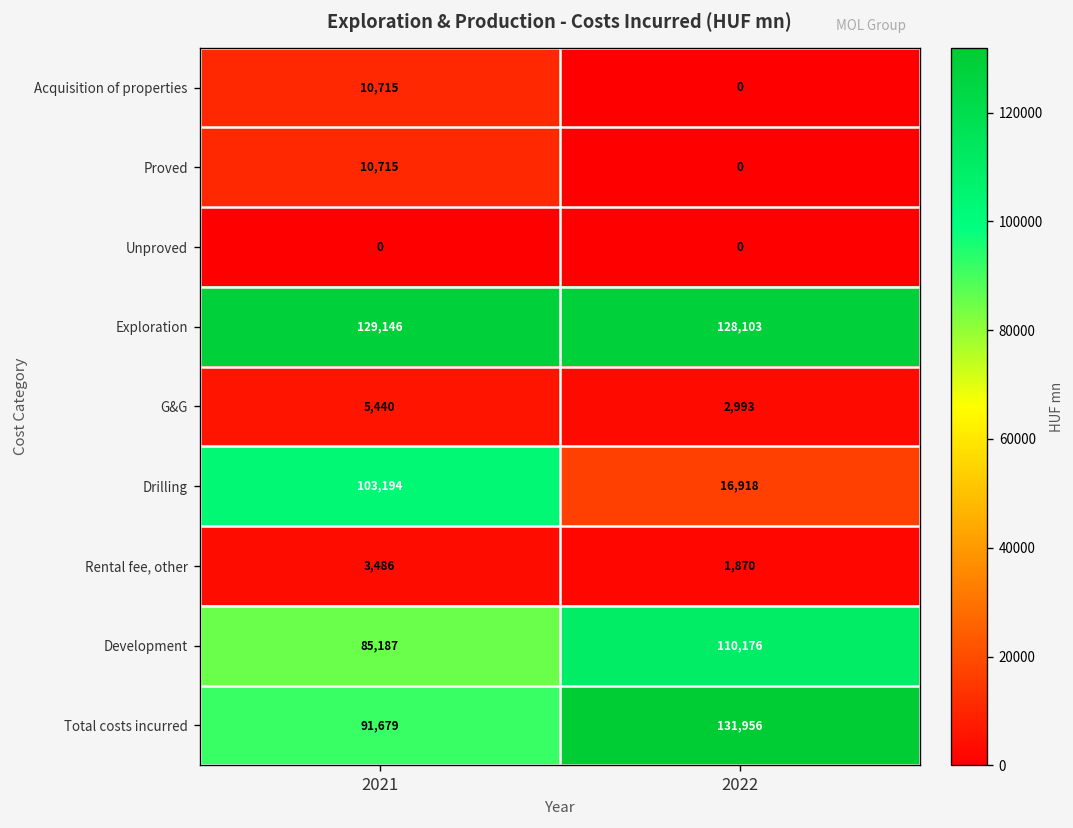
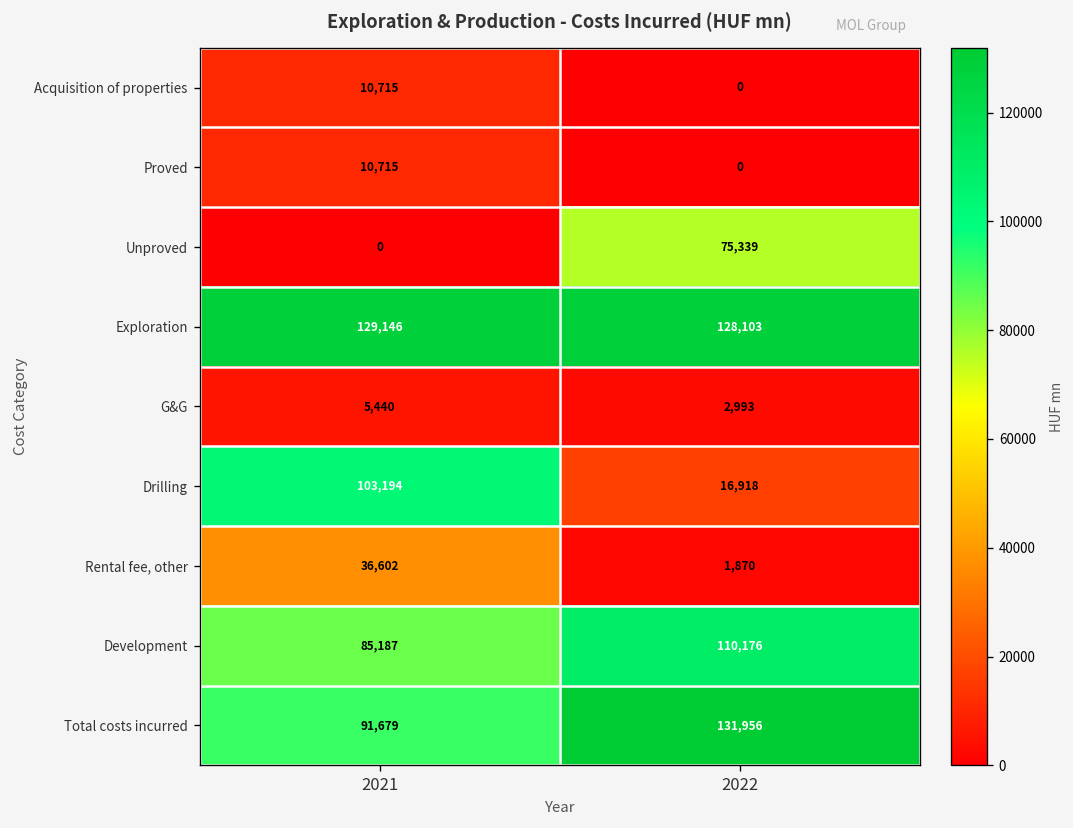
Unproved, 2022: 0 -> 75,339
Rental fee, other, 2021: 3,486 -> 36,602
